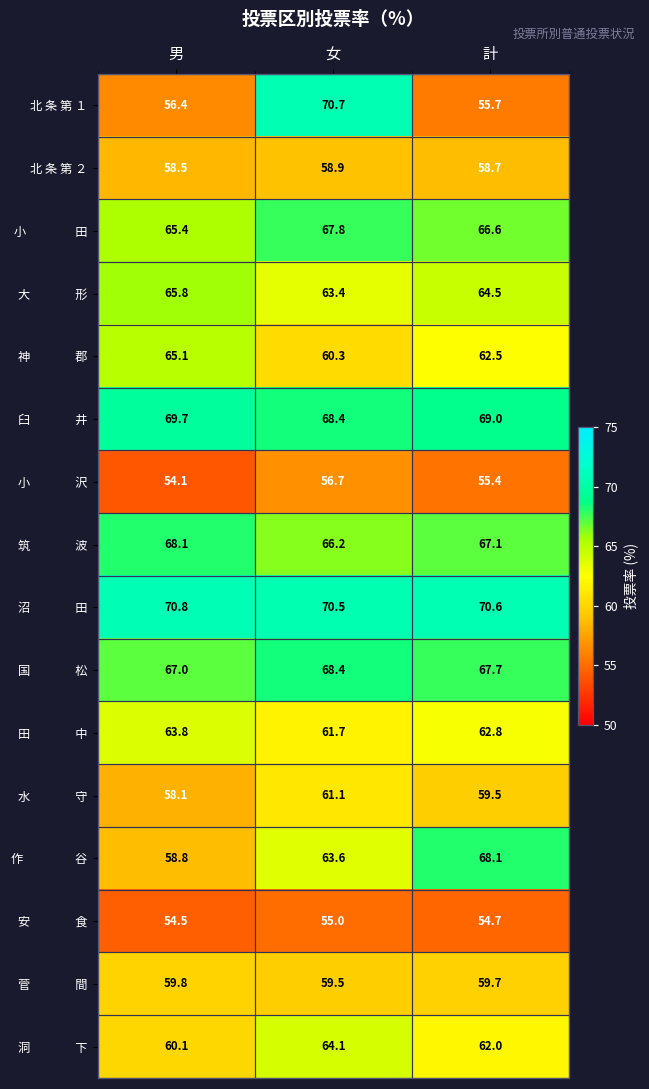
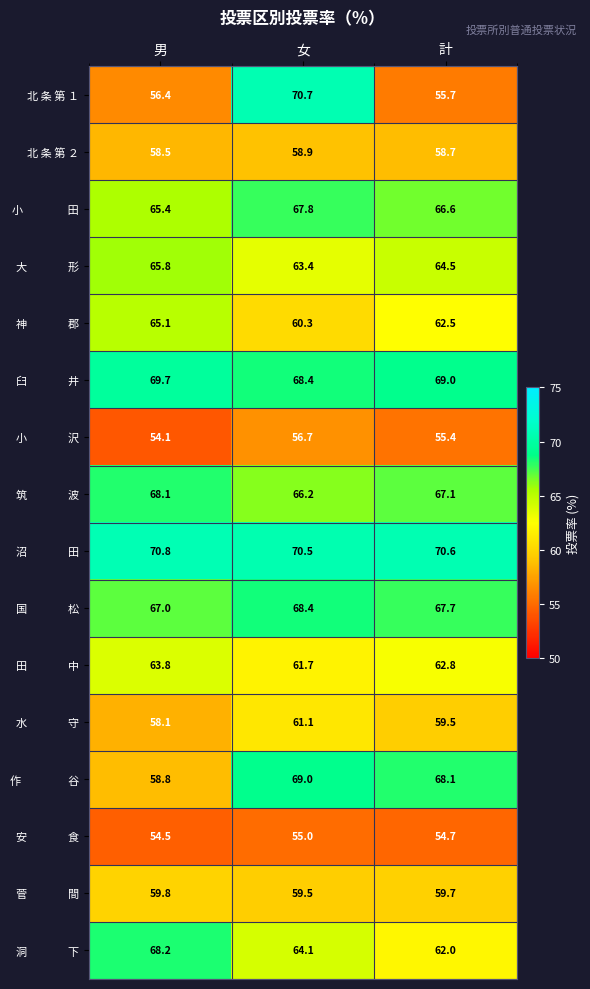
作 谷, 女: 63.6 -> 69.0
洞 下, 男: 60.1 -> 68.2
